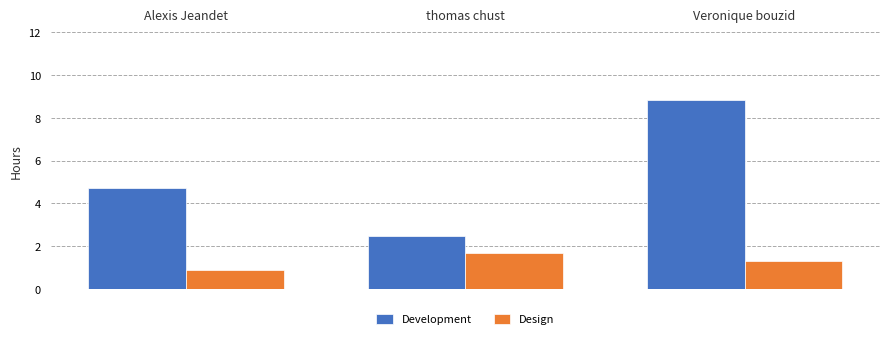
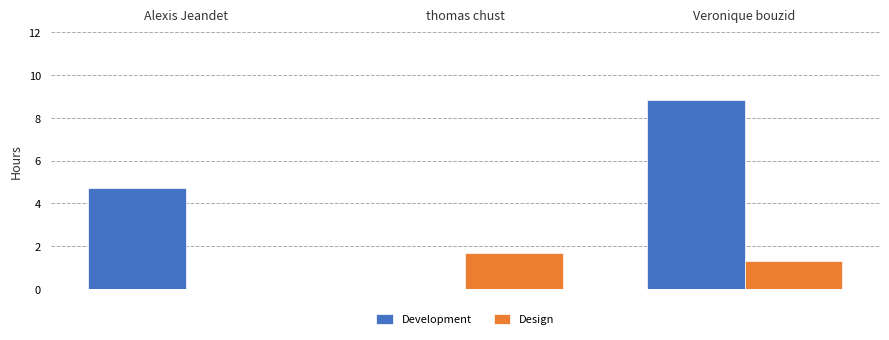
Design, Alexis Jeandet: 0.9 -> 0.0
Development, thomas chust: 2.5 -> 0.0
